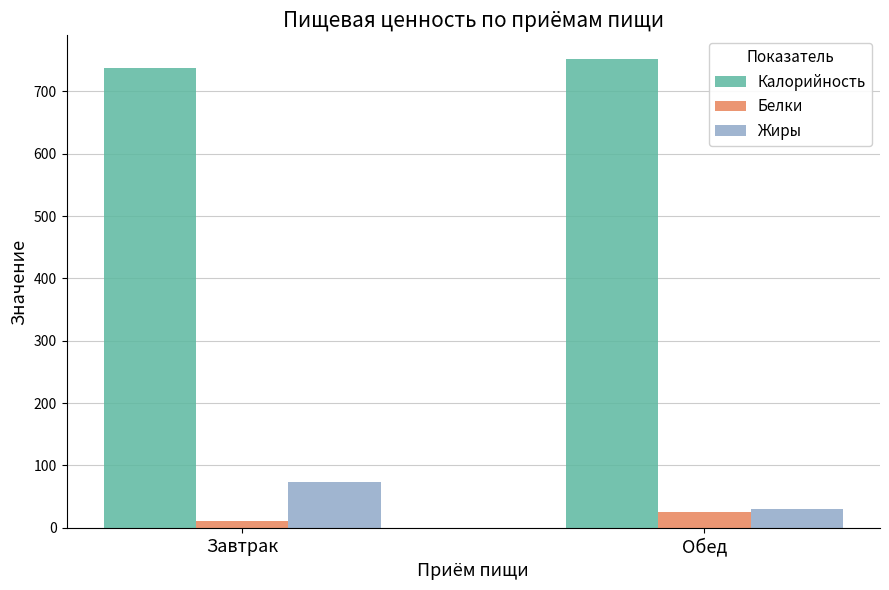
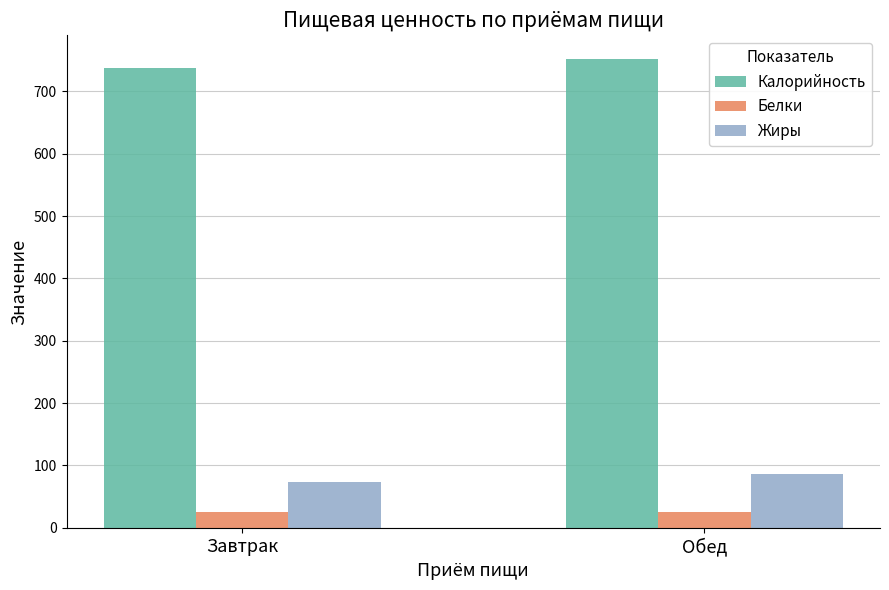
Белки, Завтрак: 10 -> 20
Жиры, Обед: 30 -> 90
